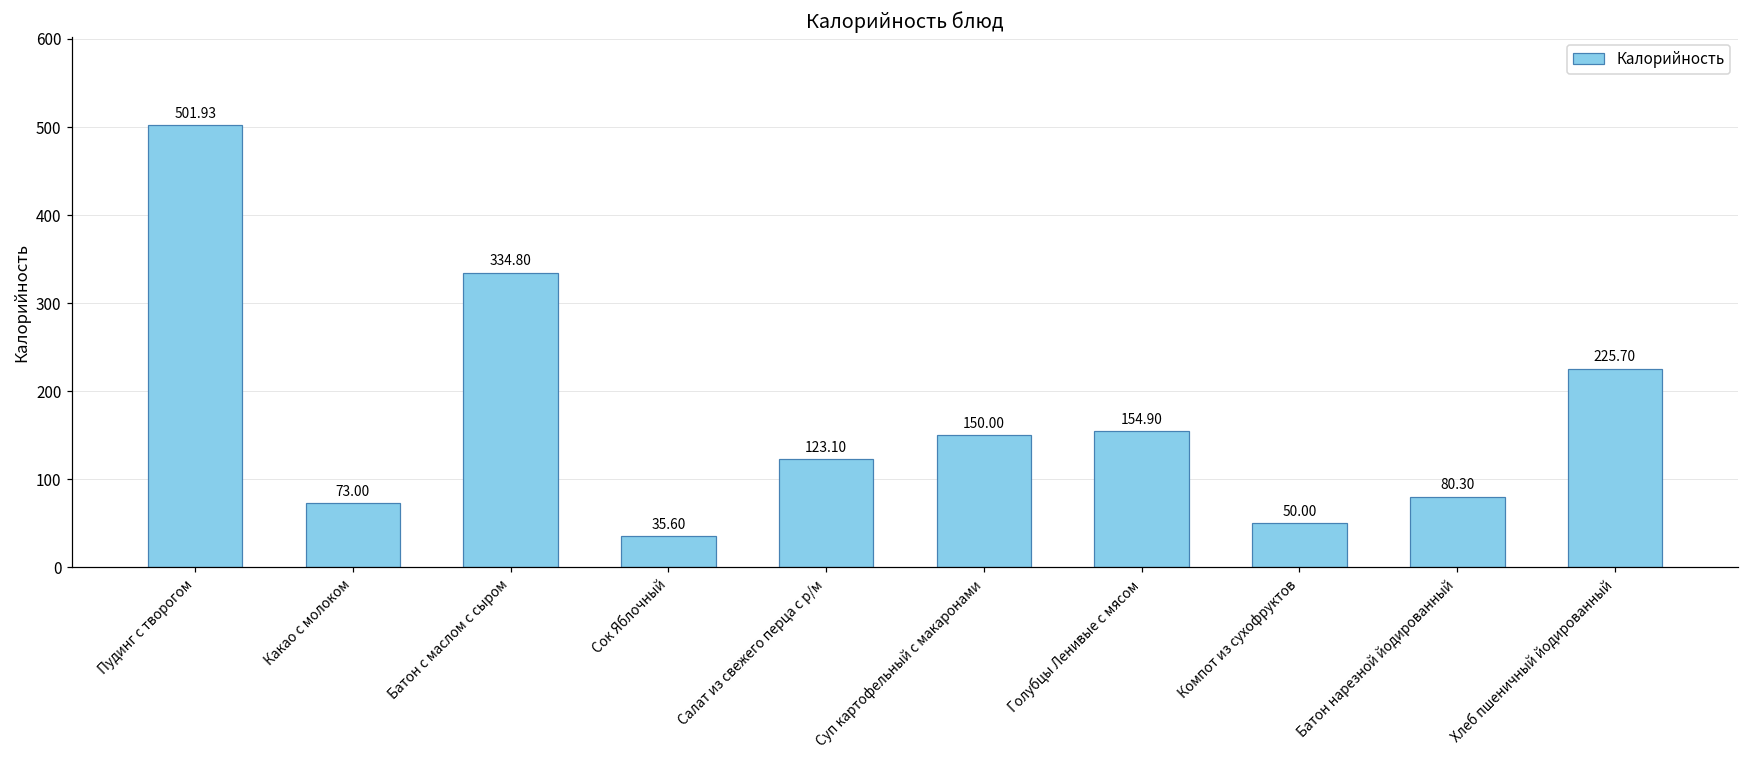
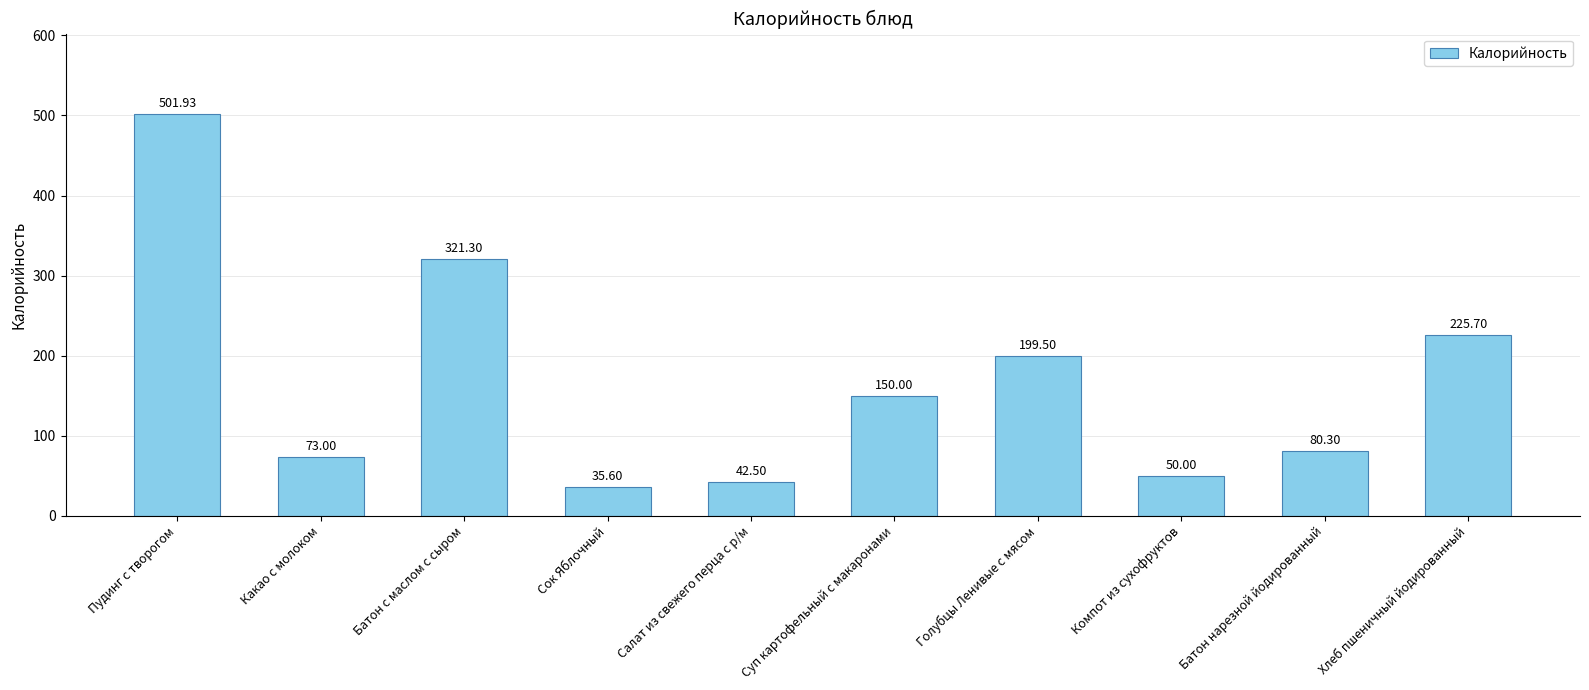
Батон с маслом с сыром: 334.80 -> 321.30
Салат из свежего перца с р/м: 123.10 -> 42.50
Голубцы Ленивые с мясом: 154.90 -> 199.50
